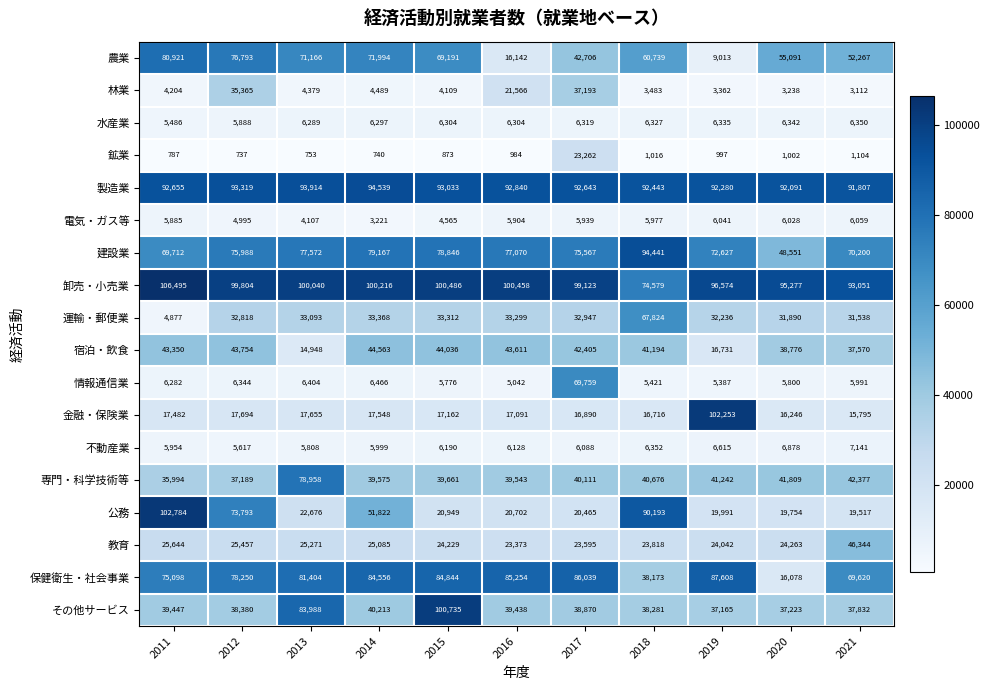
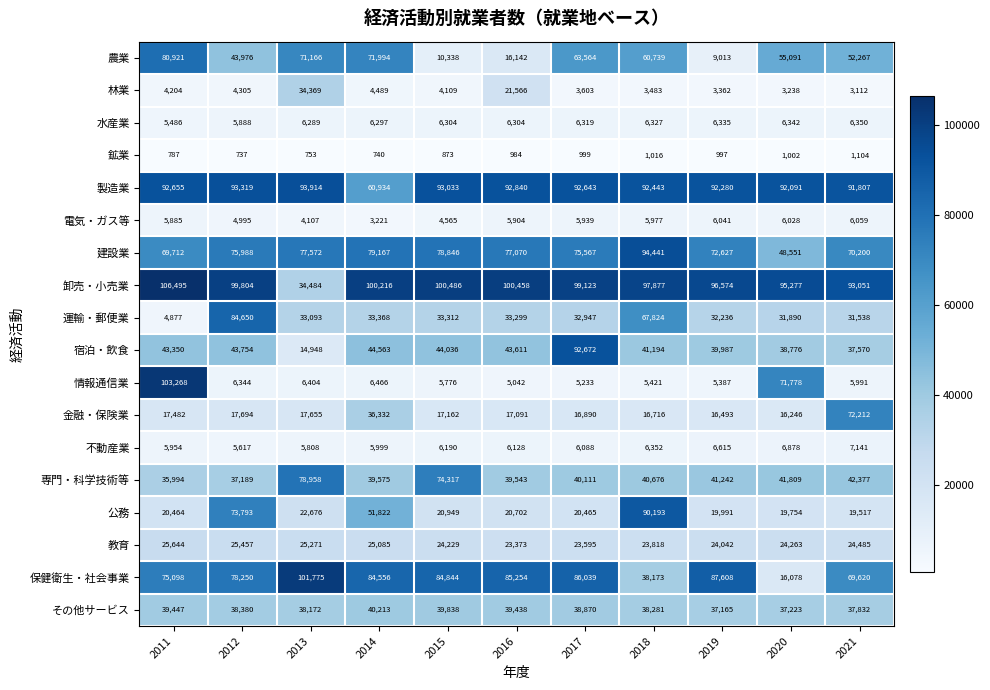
農業, 2012: 76,793 -> 43,976
農業, 2015: 69,191 -> 10,338
農業, 2017: 42,706 -> 63,564
林業, 2012: 35,365 -> 4,305
林業, 2013: 4,379 -> 34,369
林業, 2017: 37,193 -> 3,603
鉱業, 2017: 23,262 -> 999
製造業, 2014: 94,539 -> 60,934
卸売・小売業, 2013: 100,040 -> 34,484
卸売・小売業, 2018: 74,579 -> 97,877
運輸・郵便業, 2012: 32,818 -> 84,650
宿泊・飲食, 2017: 42,405 -> 92,672
宿泊・飲食, 2019: 16,731 -> 39,987
情報通信業, 2011: 6,282 -> 103,268
情報通信業, 2017: 69,759 -> 5,233
情報通信業, 2020: 5,800 -> 71,778
金融・保険業, 2014: 17,548 -> 36,332
金融・保険業, 2019: 102,253 -> 16,493
金融・保険業, 2021: 15,795 -> 72,212
専門・科学技術等, 2015: 39,661 -> 74,317
公務, 2011: 102,784 -> 20,464
教育, 2021: 46,344 -> 24,485
保健衛生・社会事業, 2013: 81,404 -> 101,775
その他サービス, 2013: 83,988 -> 38,172
その他サービス, 2015: 100,735 -> 39,838
